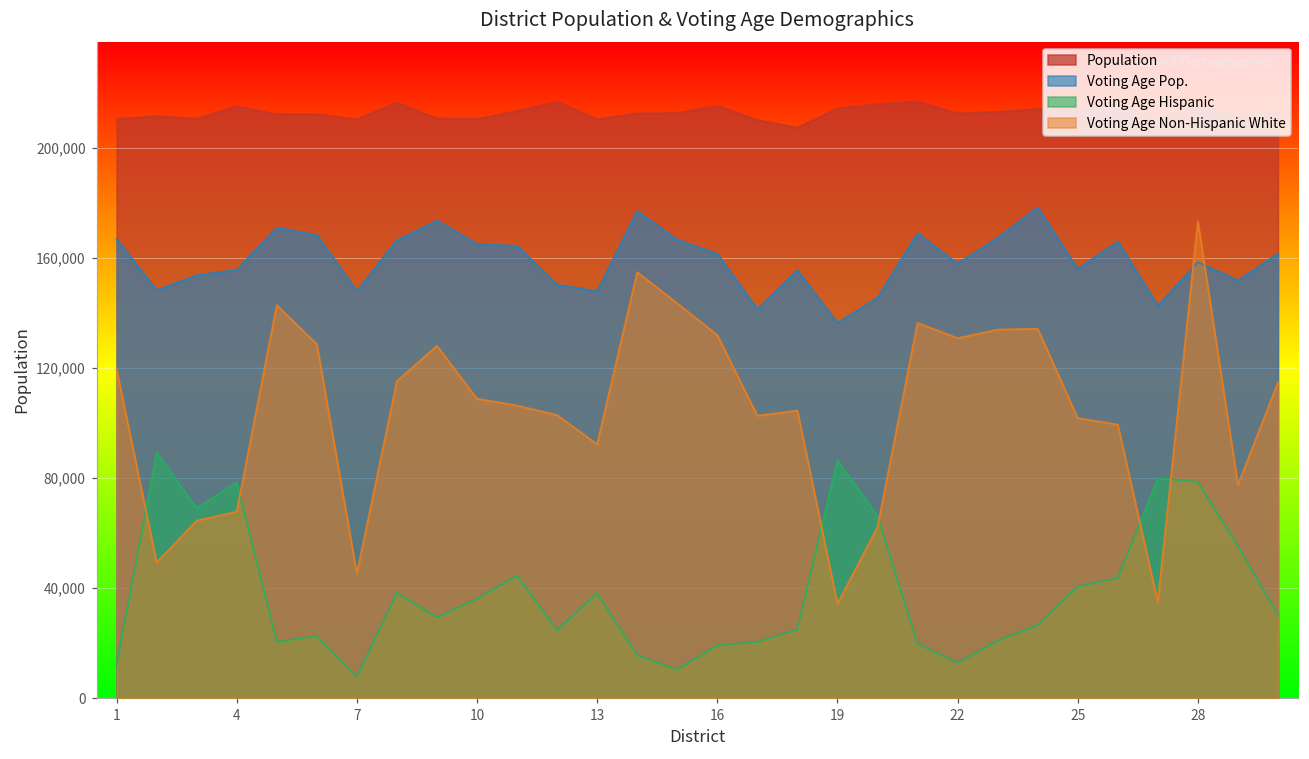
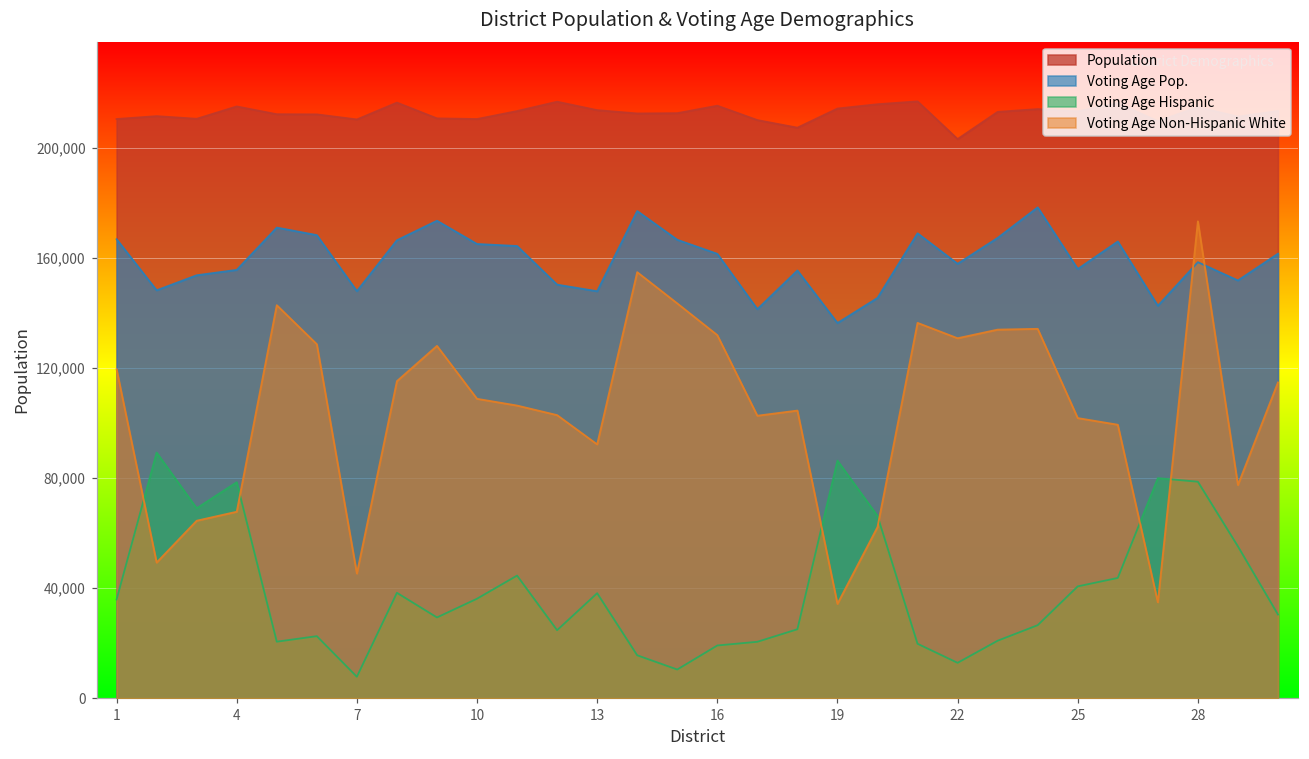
Voting Age Hispanic, 1: 12,000 -> 36,000
Population, 13: 210,000 -> 214,000
Population, 22: 213,000 -> 203,000
